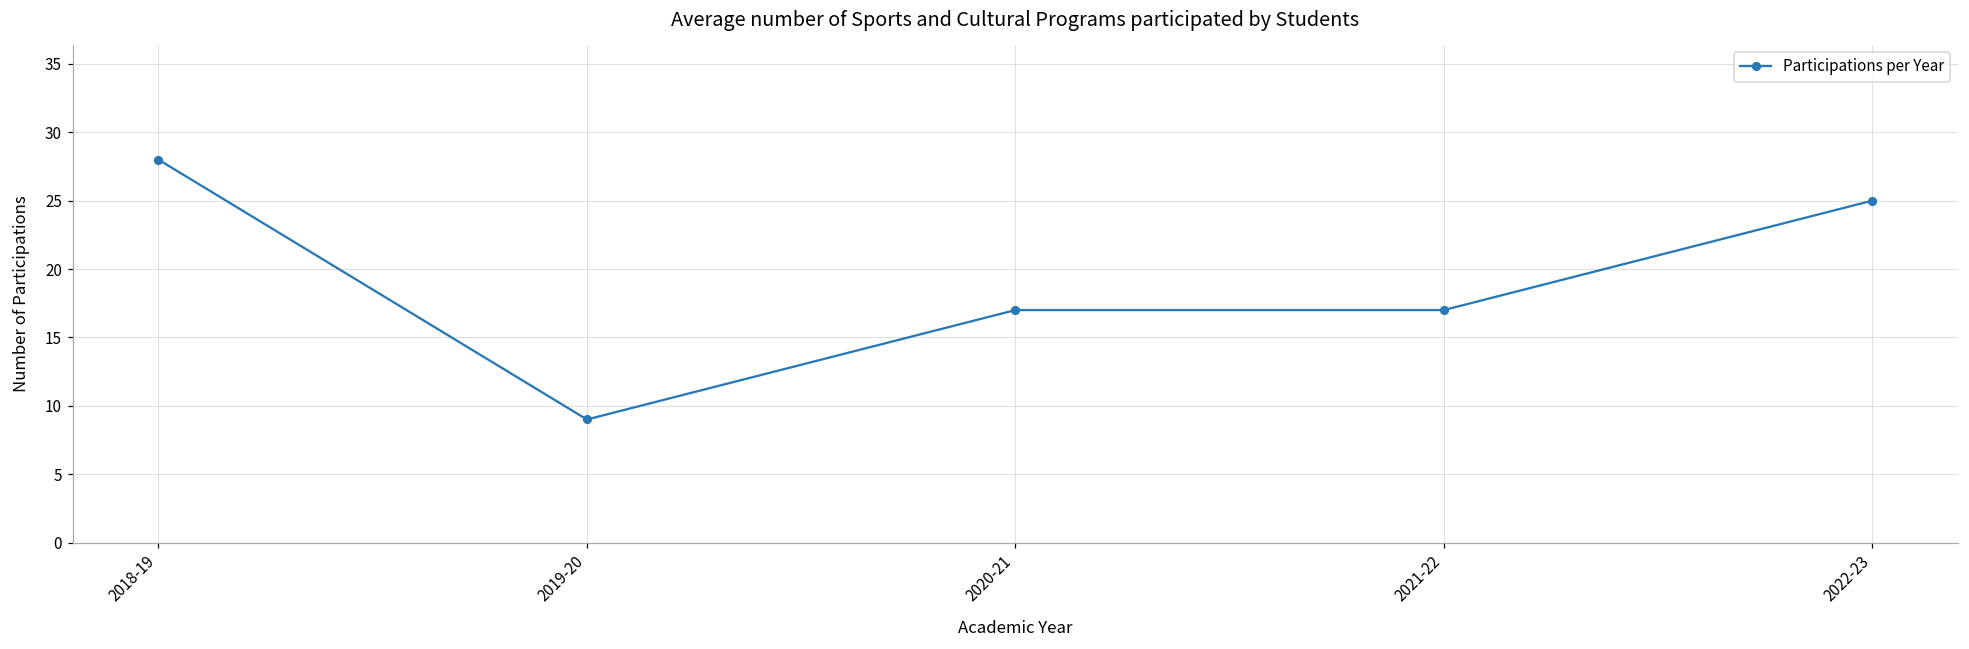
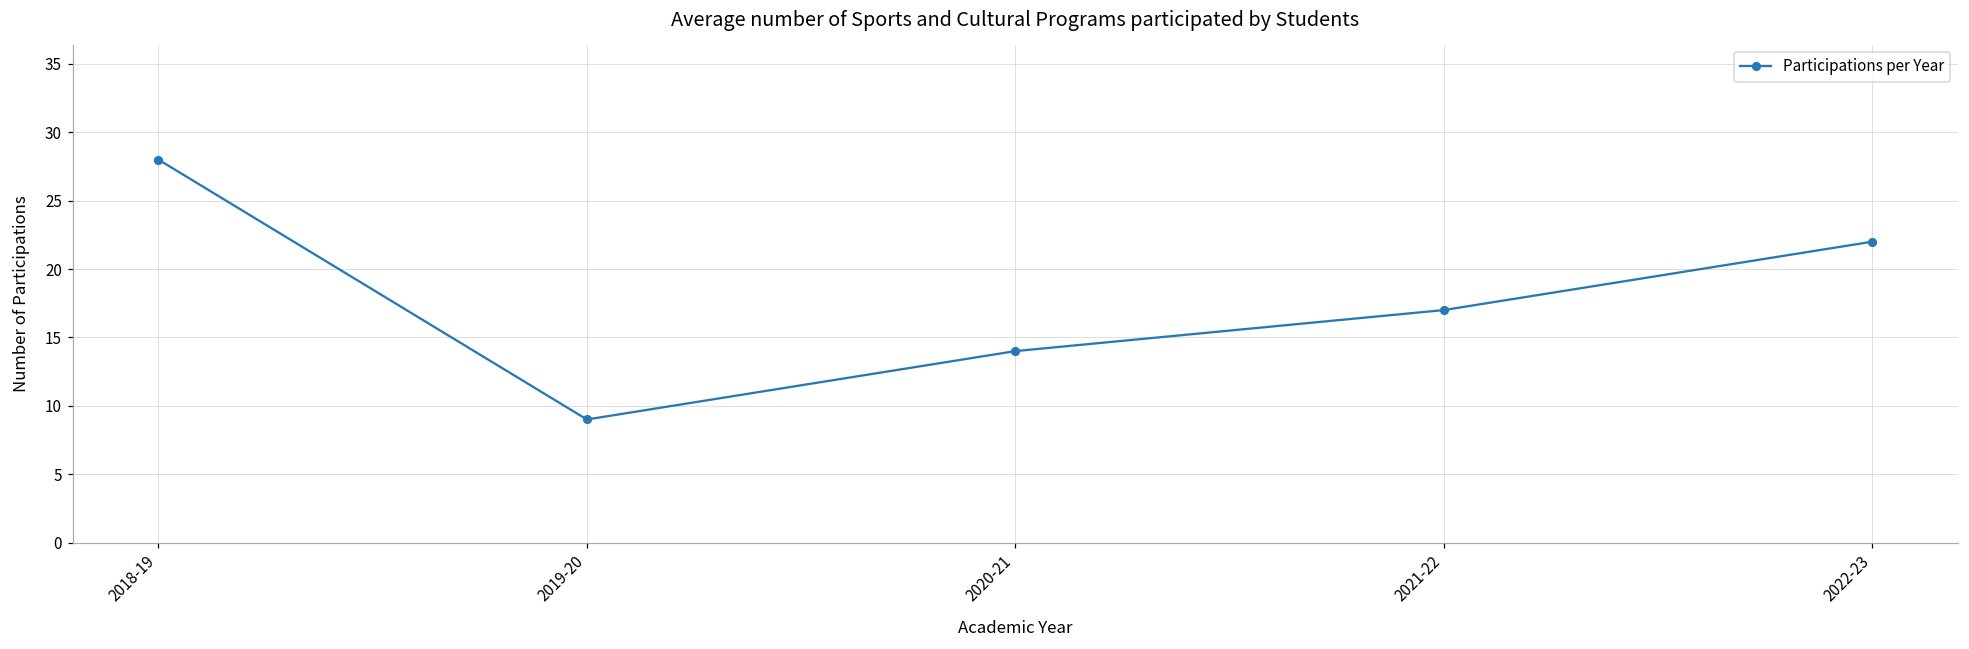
2020-21: 17 -> 14
2022-23: 25 -> 22
